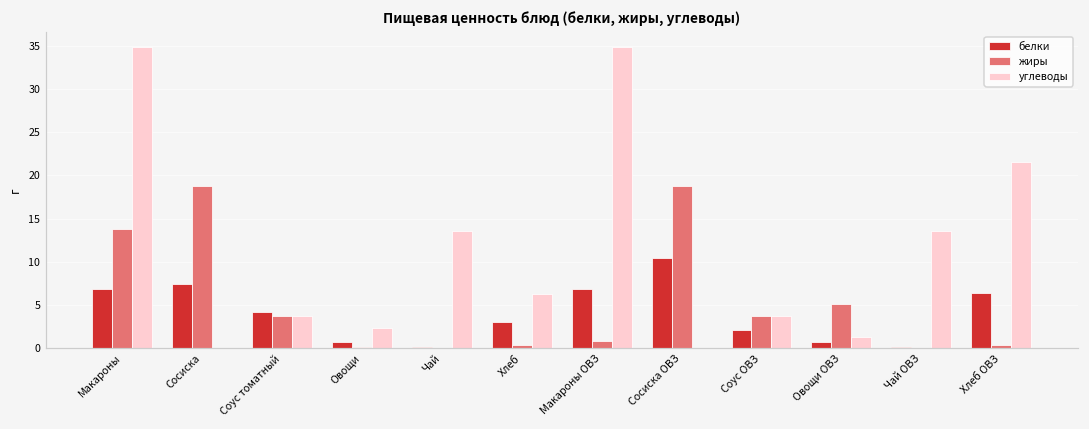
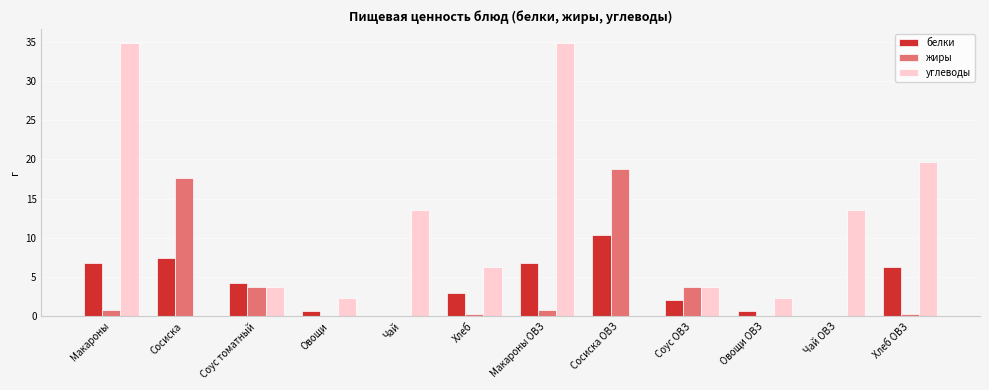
жиры, Макароны: 14 -> 1
жиры, Сосиска: 19 -> 18
жиры, Овощи ОВЗ: 5 -> 0
углеводы, Овощи ОВЗ: 1 -> 2
углеводы, Хлеб ОВЗ: 22 -> 20
